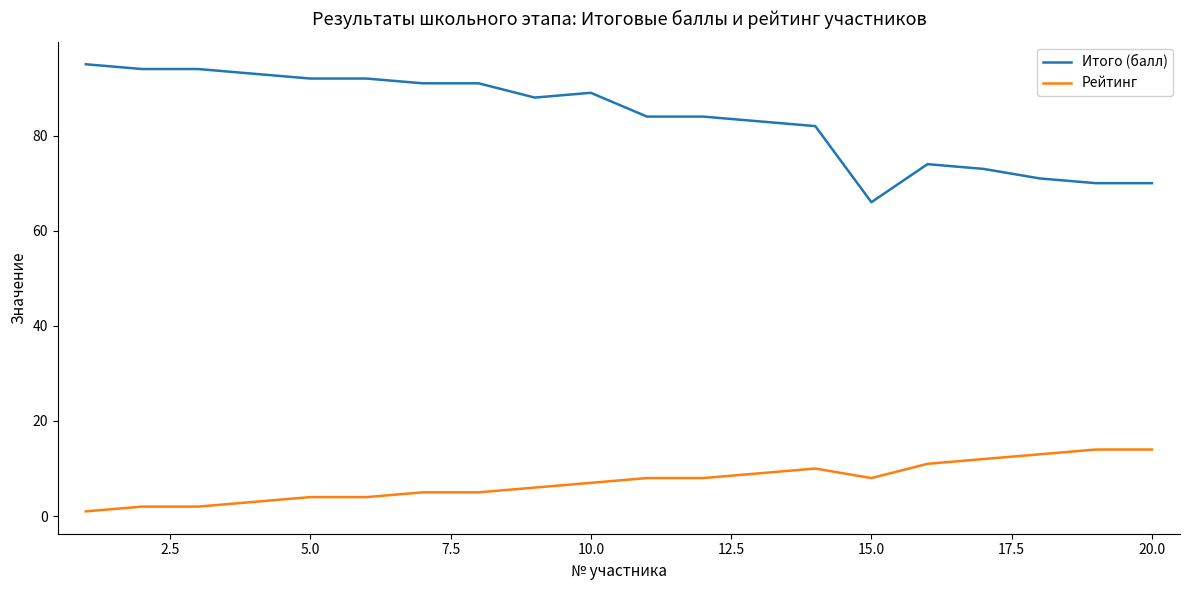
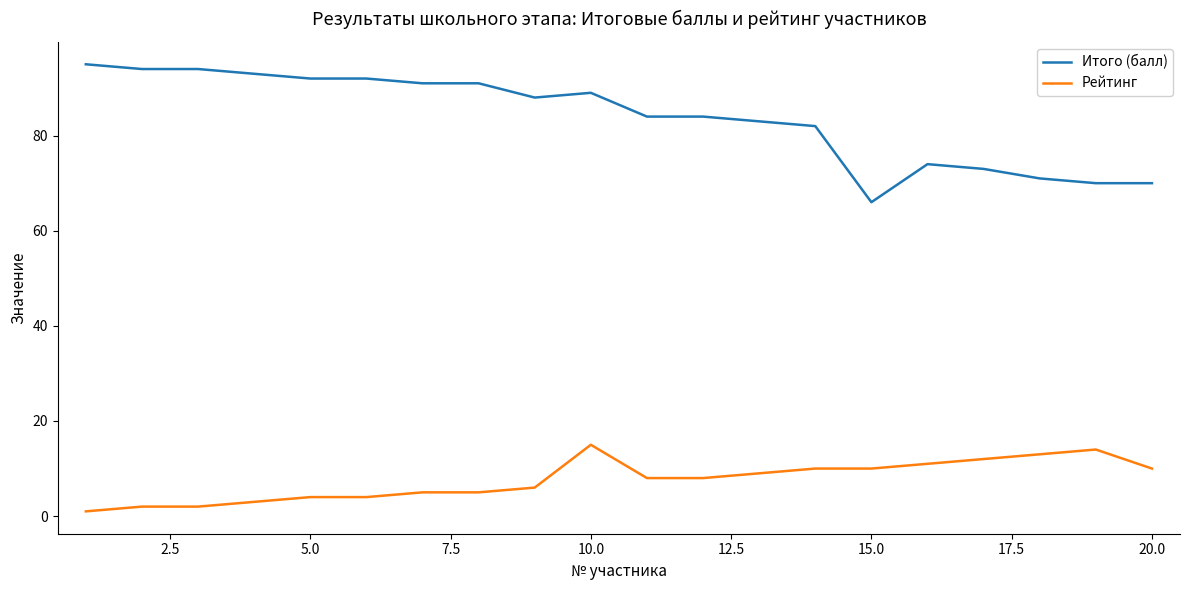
Рейтинг, 10.0: 7 -> 15
Рейтинг, 15.0: 8 -> 10
Рейтинг, 20.0: 14 -> 10
